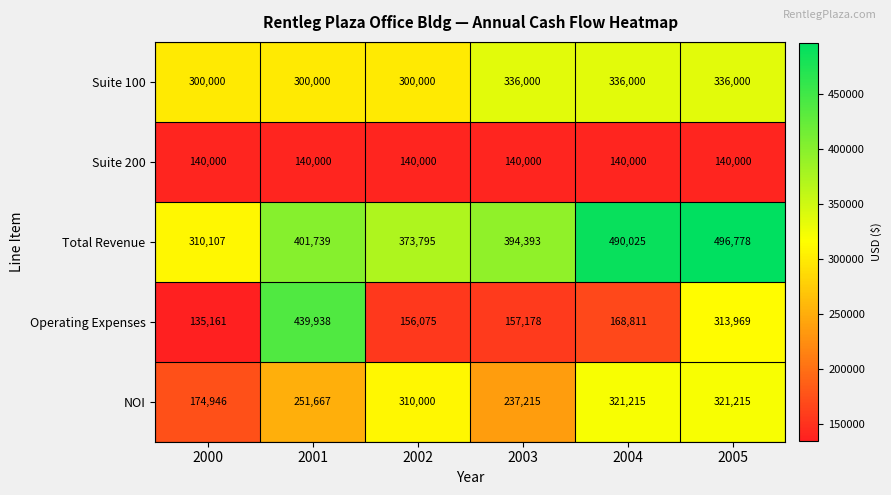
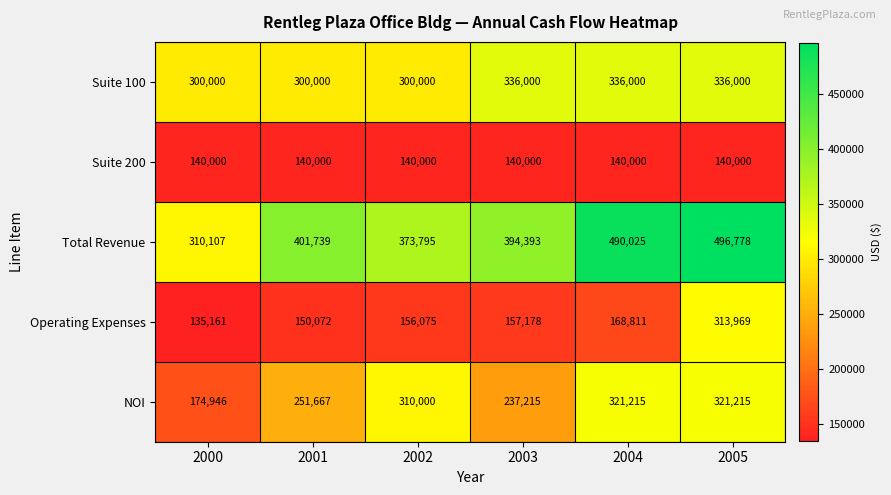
Operating Expenses, 2001: 439,938 -> 150,072
